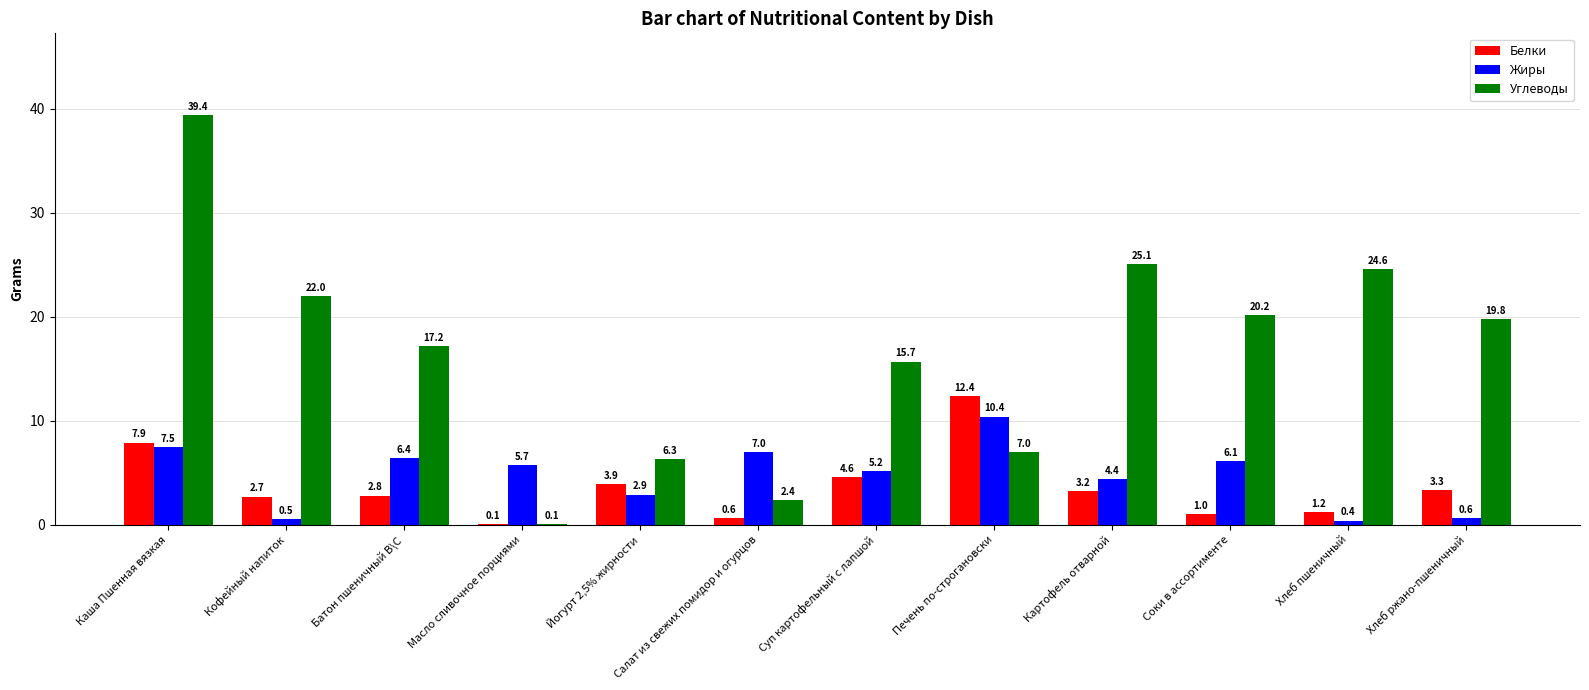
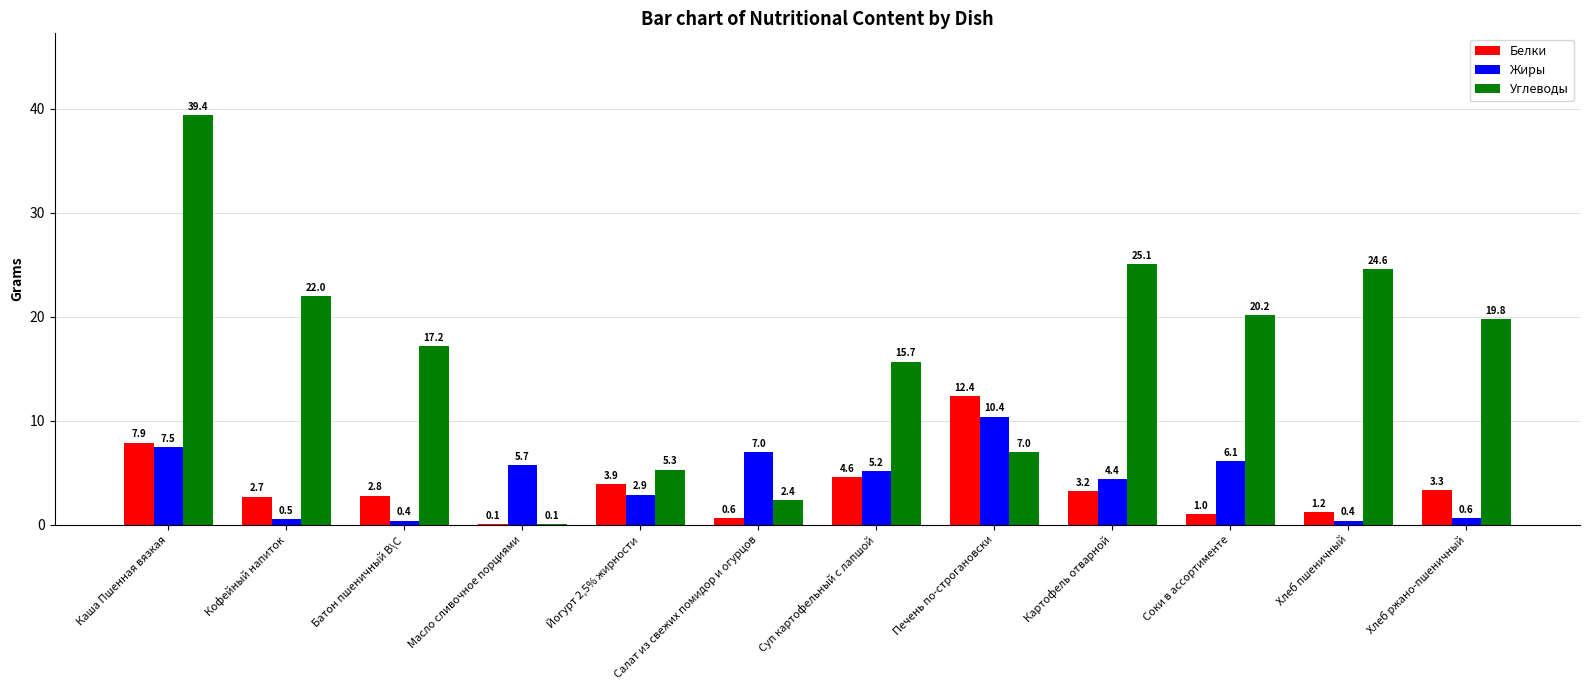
Жиры, Батон пшеничный В\С: 6.4 -> 0.4
Углеводы, Йогурт 2,5% жирности: 6.3 -> 5.3
